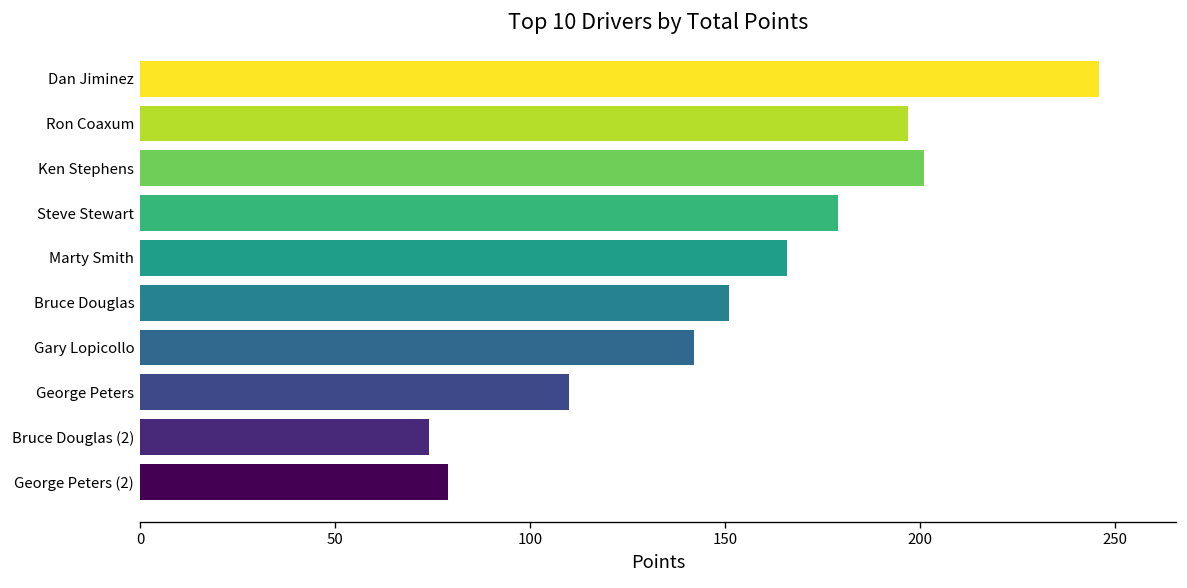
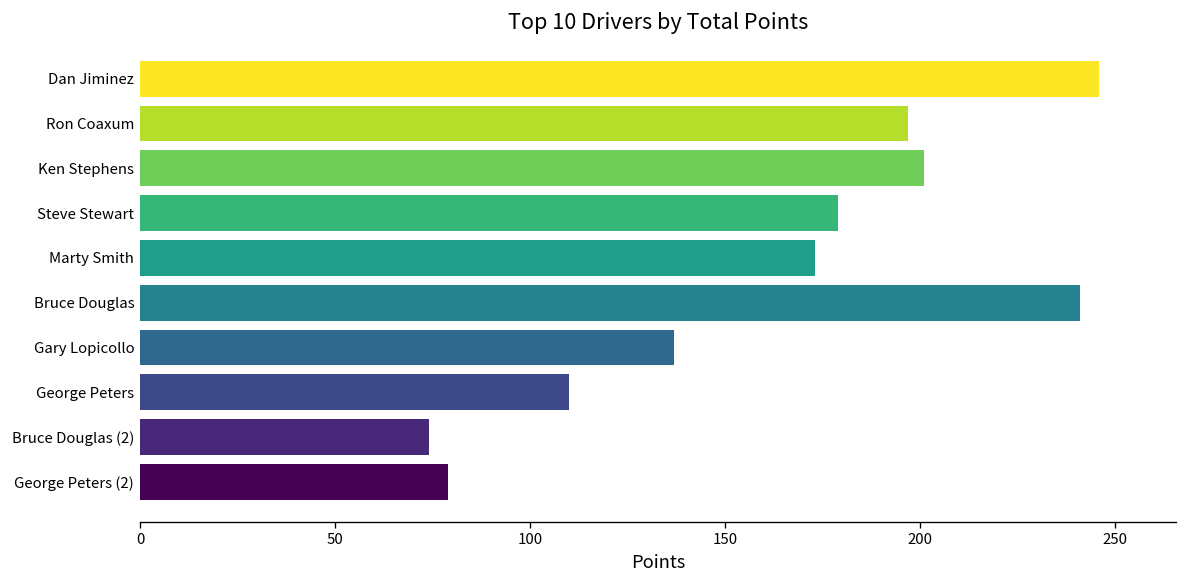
Marty Smith: 166 -> 173
Bruce Douglas: 151 -> 241
Gary Lopicollo: 142 -> 137
